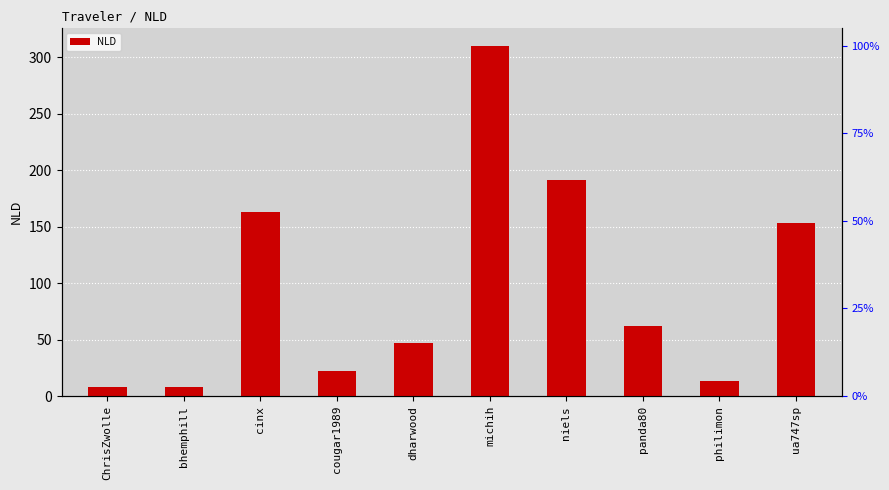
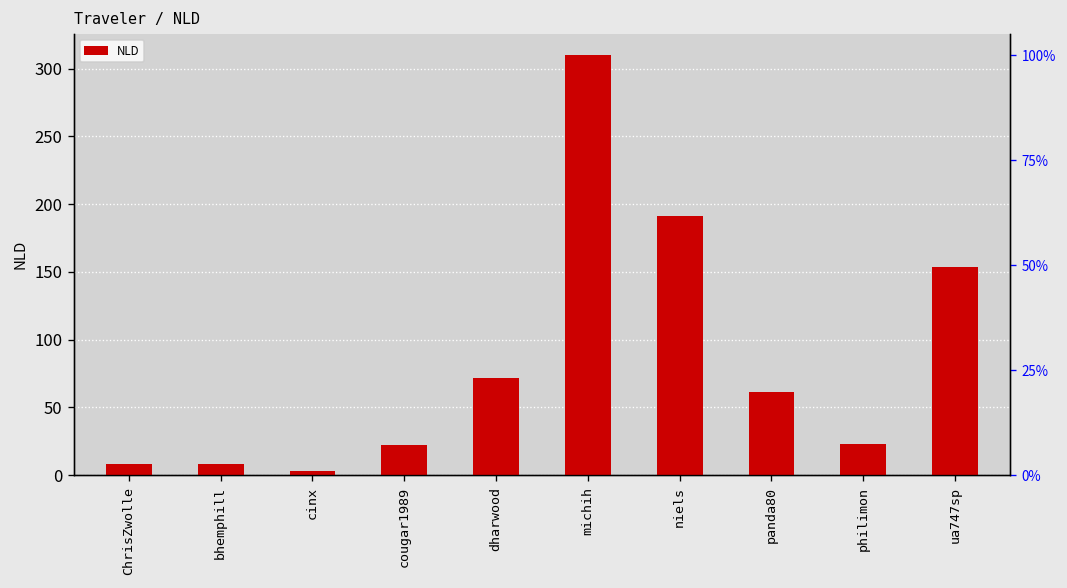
cinx: 163 -> 3
dharwood: 47 -> 72
philimon: 13 -> 23
